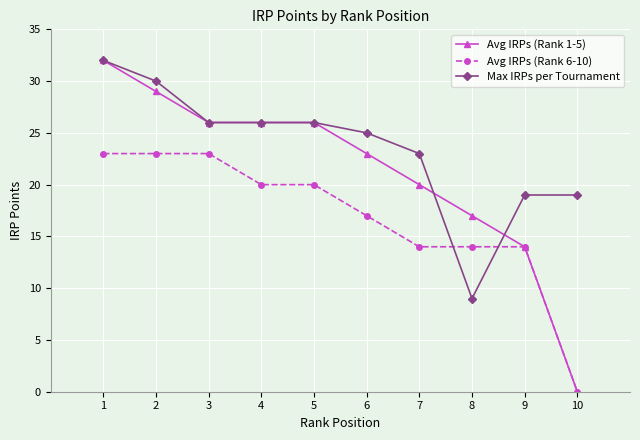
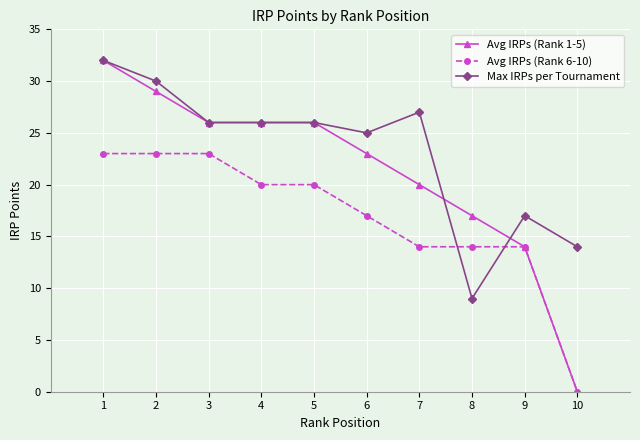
Max IRPs per Tournament, 7: 23 -> 27
Max IRPs per Tournament, 9: 19 -> 17
Max IRPs per Tournament, 10: 19 -> 14
